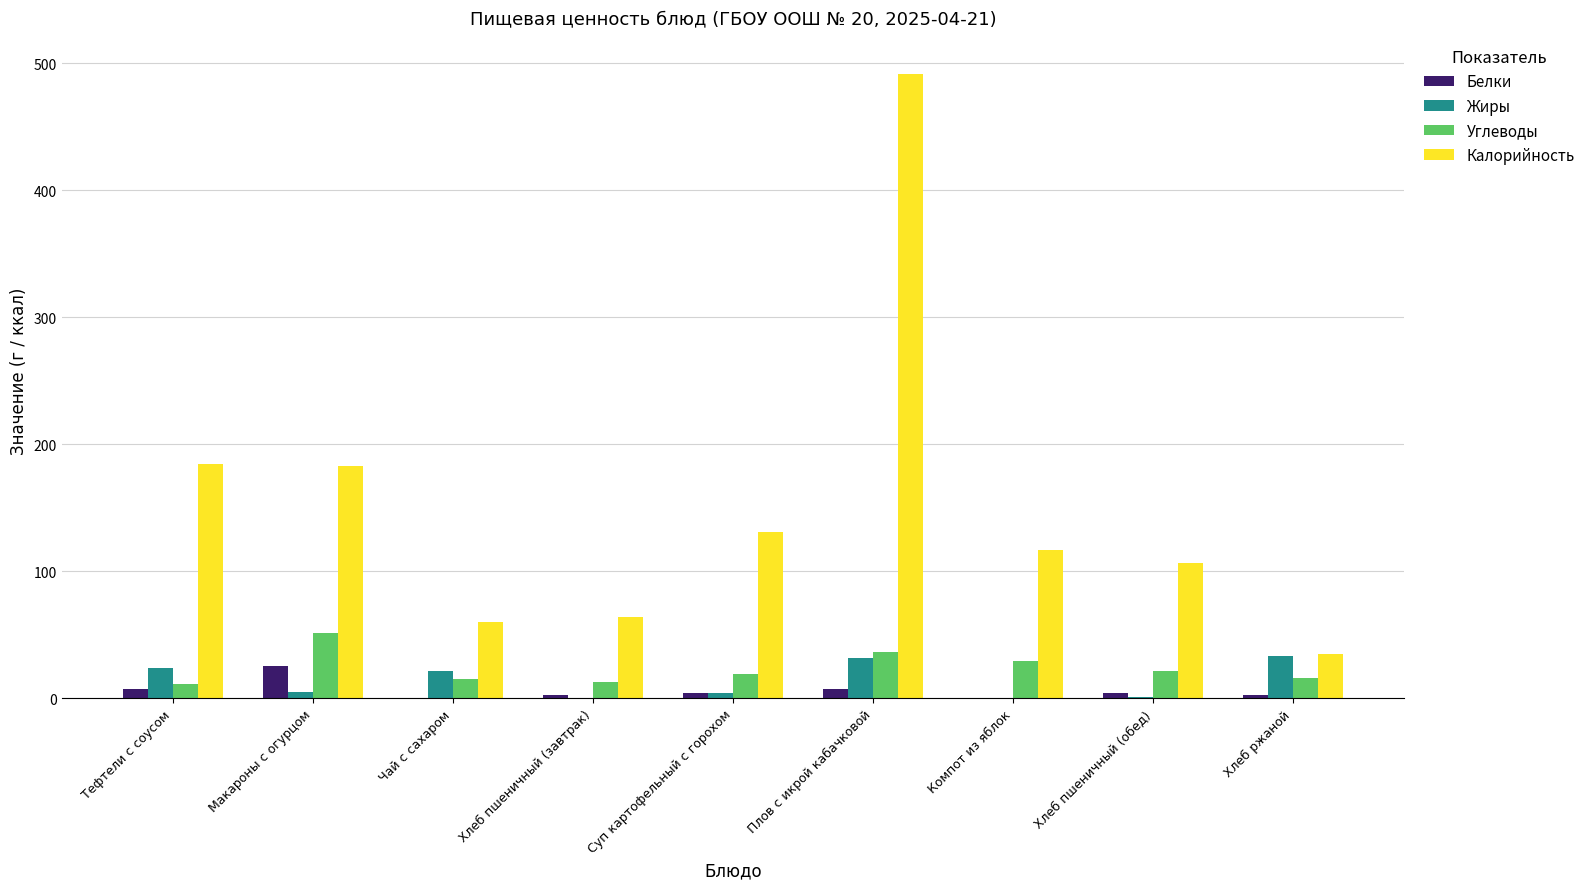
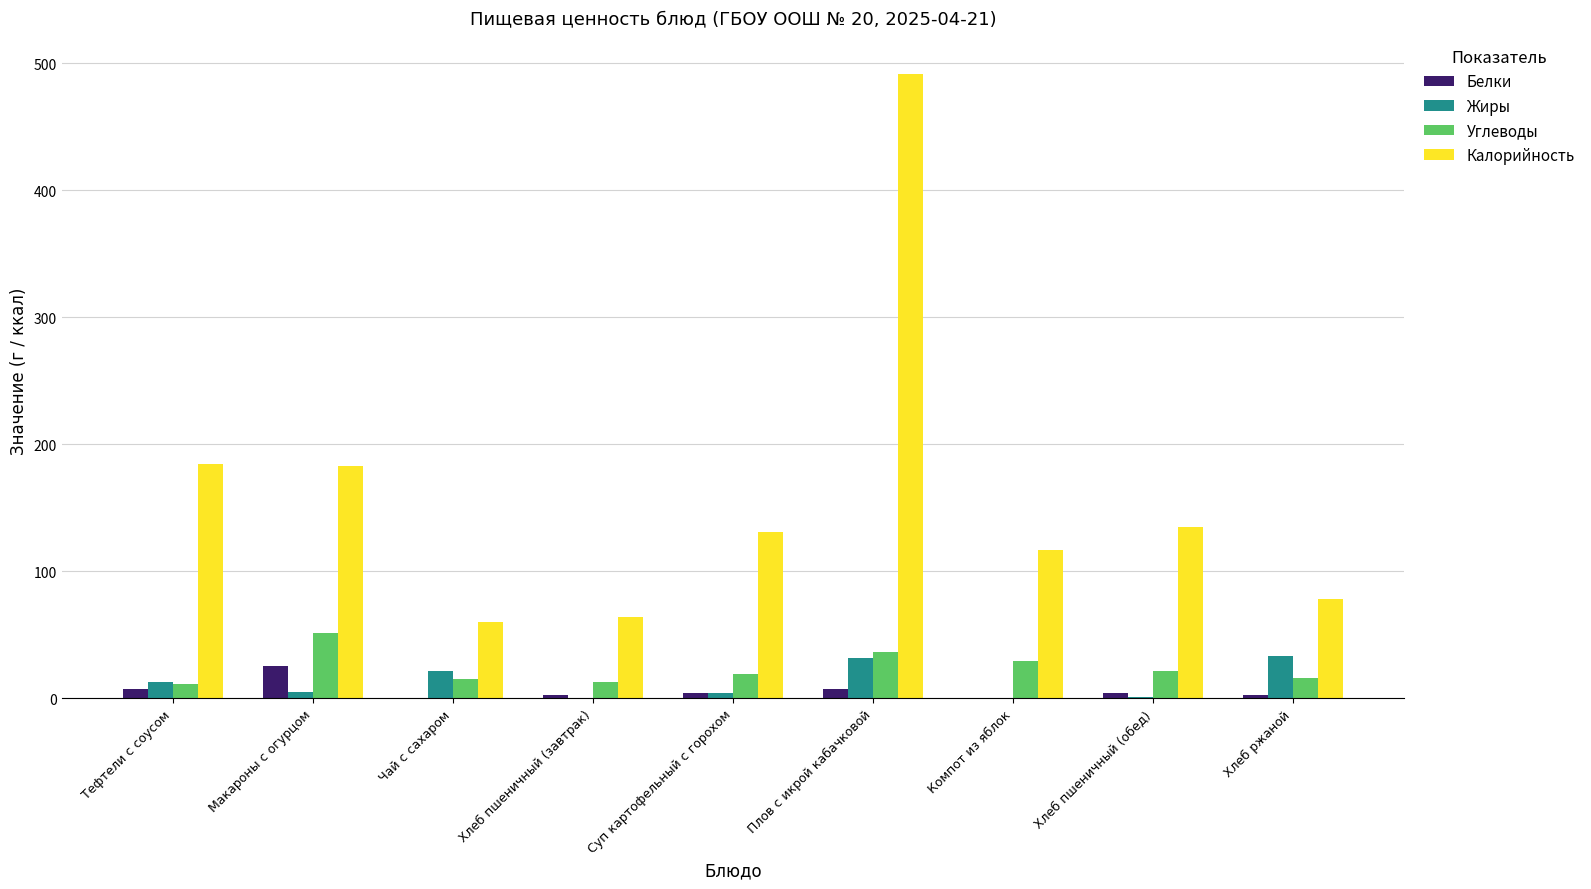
Жиры, Тефтели с соусом: 24 -> 12
Калорийность, Хлеб пшеничный (обед): 106 -> 135
Калорийность, Хлеб ржаной: 35 -> 78
